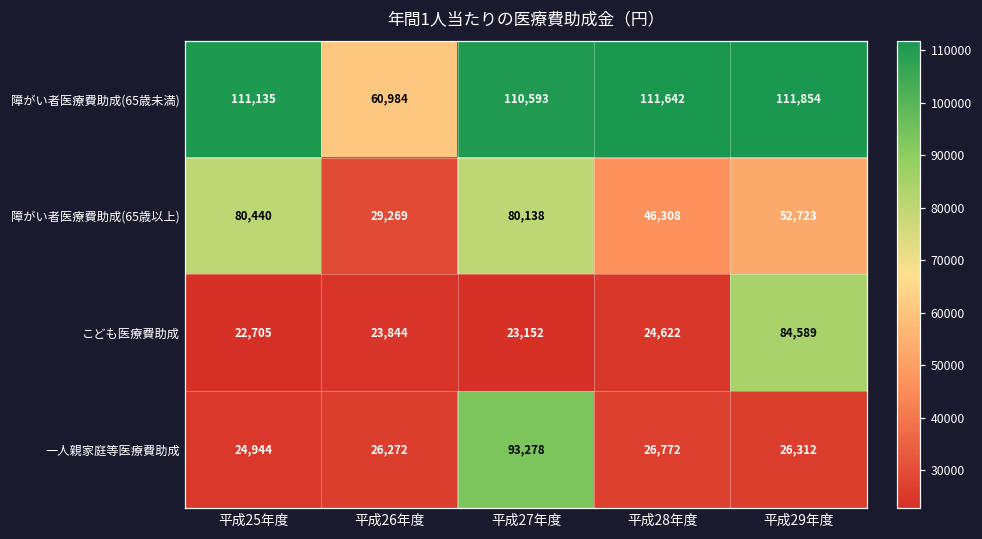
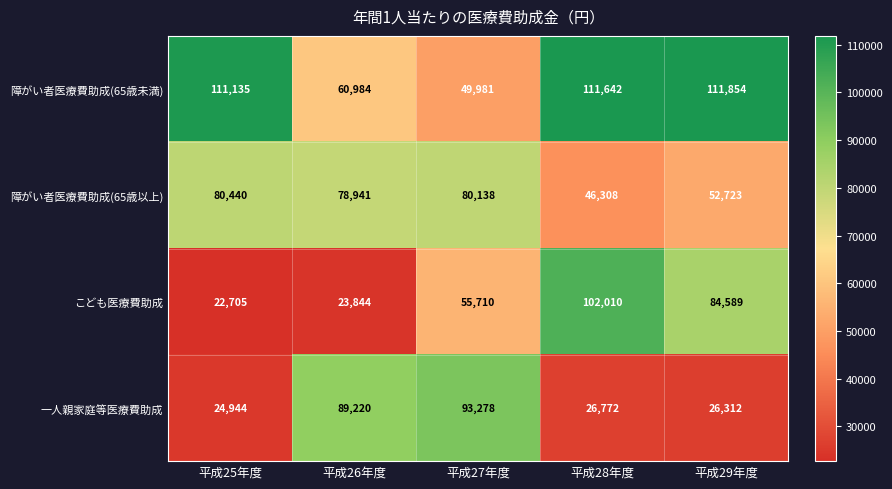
障がい者医療費助成(65歳未満), 平成27年度: 110,593 -> 49,981
障がい者医療費助成(65歳以上), 平成26年度: 29,269 -> 78,941
こども医療費助成, 平成27年度: 23,152 -> 55,710
こども医療費助成, 平成28年度: 24,622 -> 102,010
一人親家庭等医療費助成, 平成26年度: 26,272 -> 89,220
